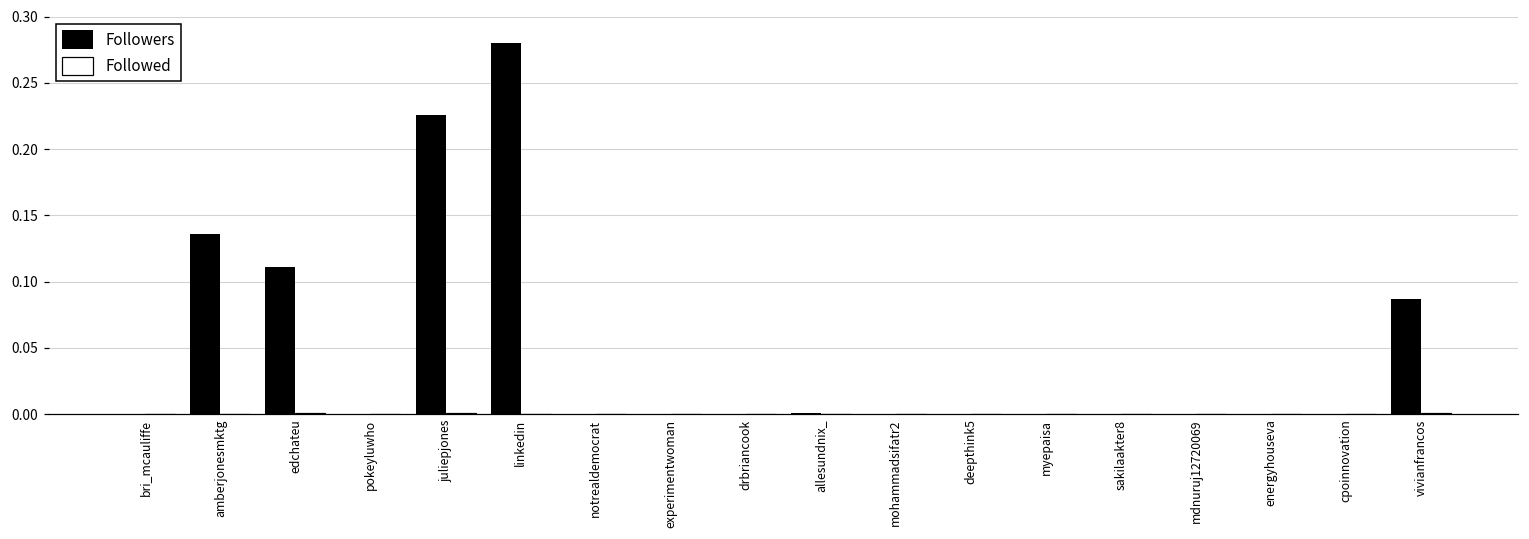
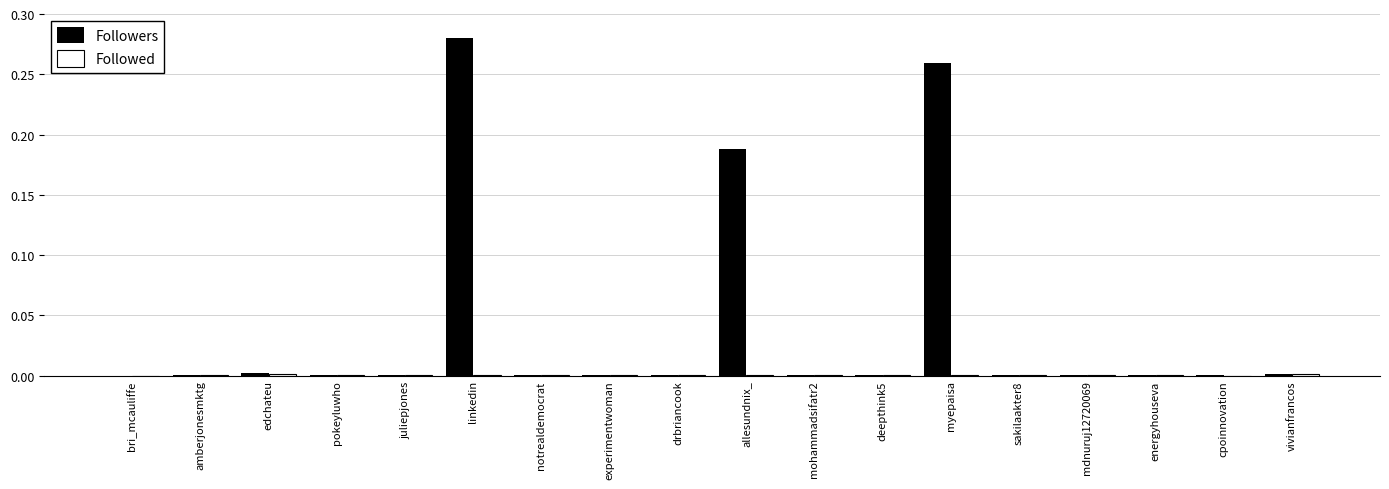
Followers, amberjonesmktg: 0.136 -> 0.001
Followers, edchateu: 0.111 -> 0.002
Followers, juliepjones: 0.226 -> 0.001
Followers, allesundnix_: 0.001 -> 0.188
Followers, myepaisa: 0.000 -> 0.259
Followers, vivianfrancos: 0.087 -> 0.001
